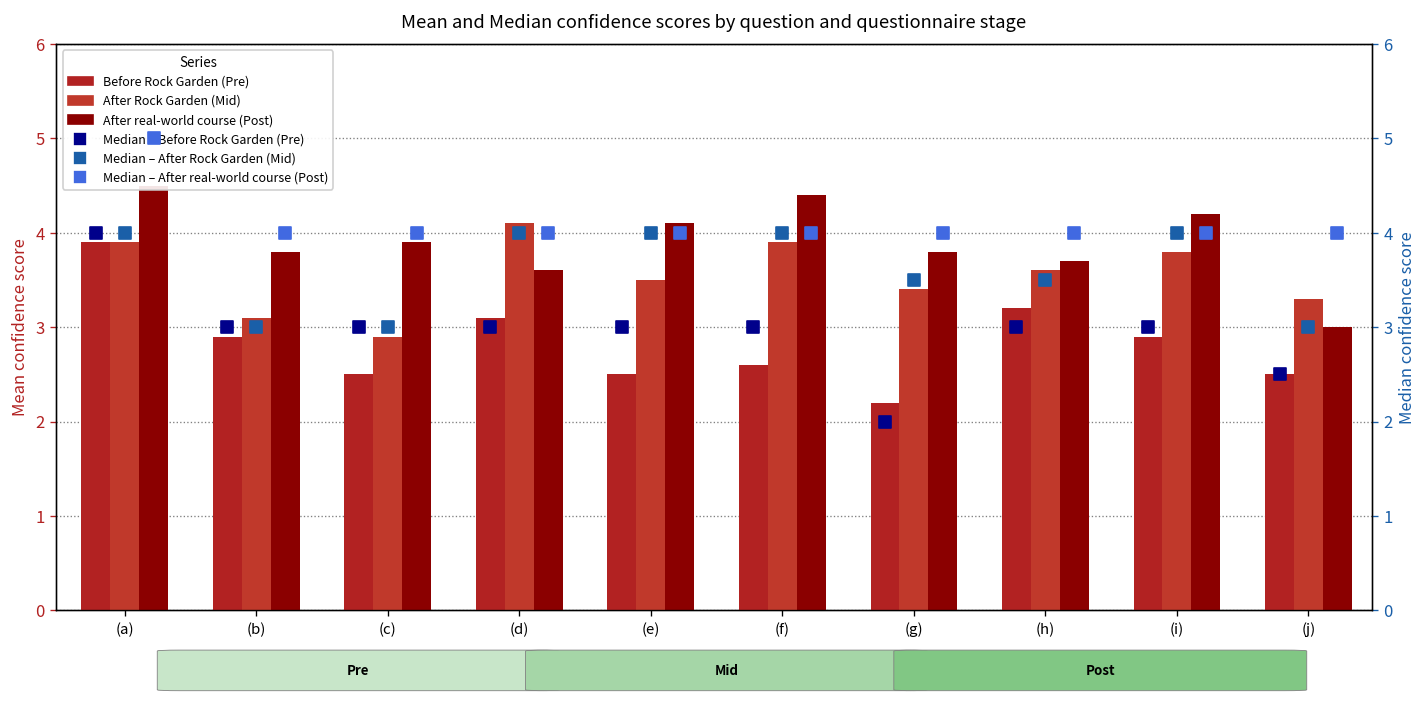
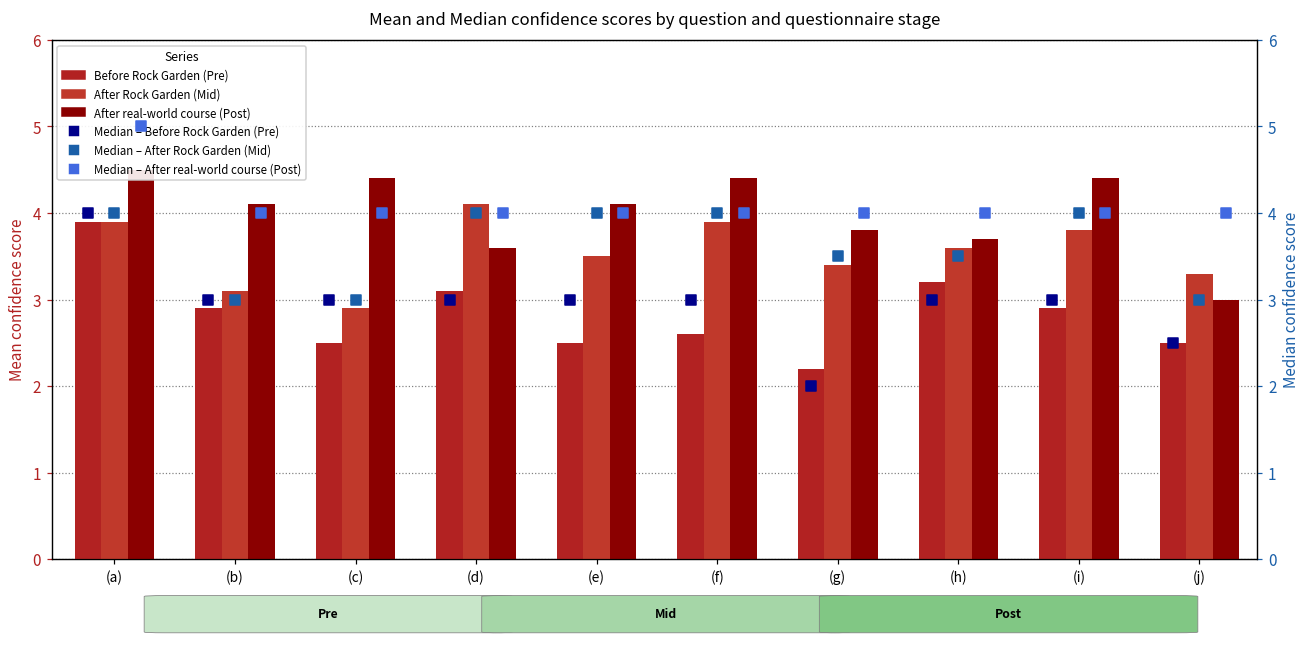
After real-world course (Post), (b): 3.8 -> 4.1
After real-world course (Post), (c): 3.9 -> 4.4
After real-world course (Post), (i): 4.2 -> 4.4
